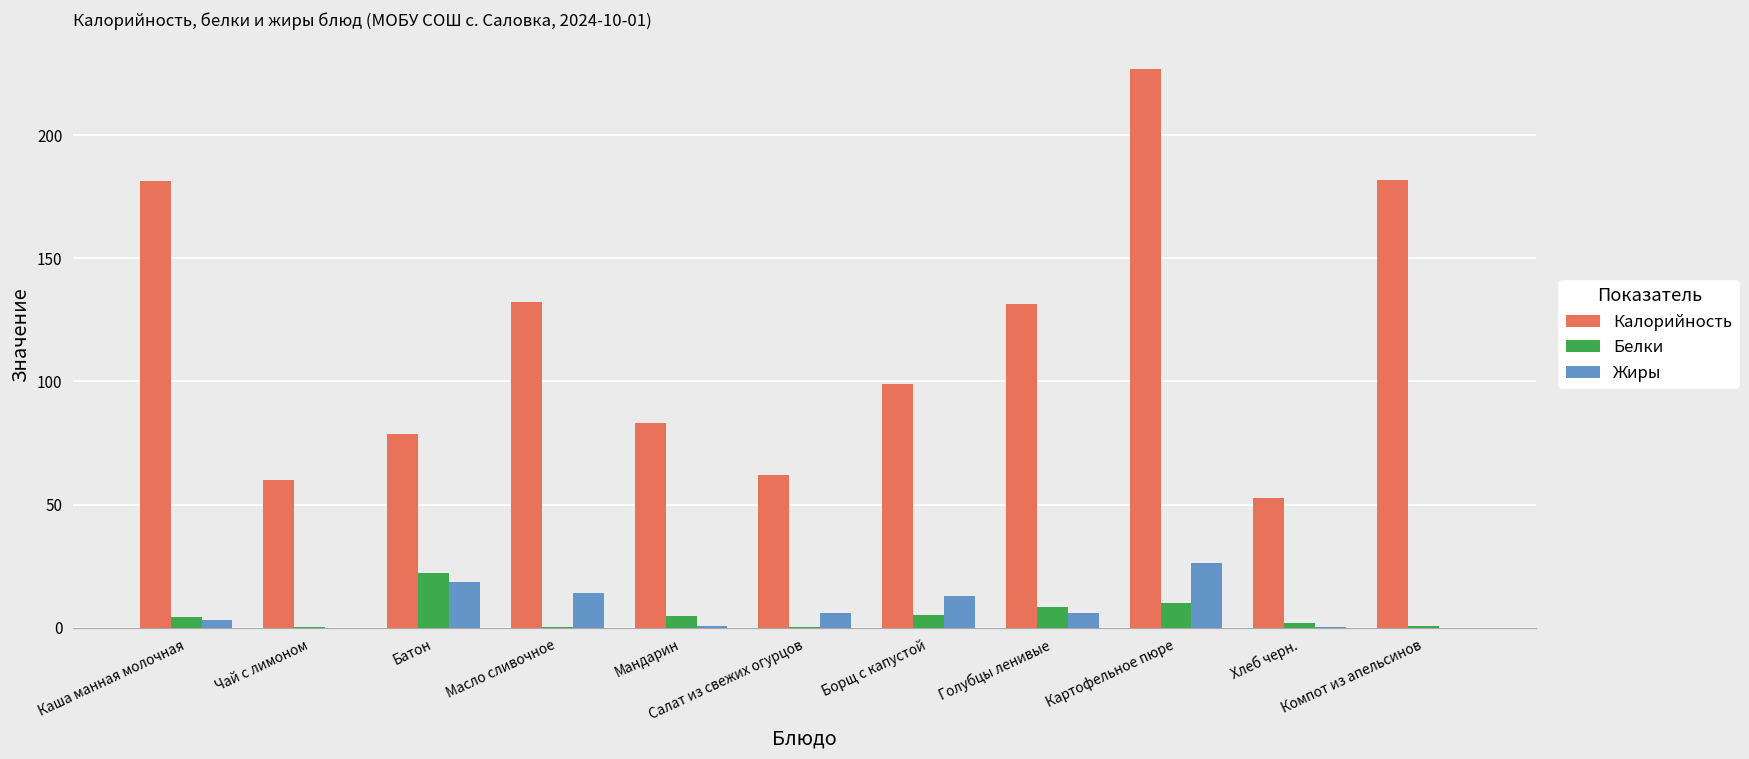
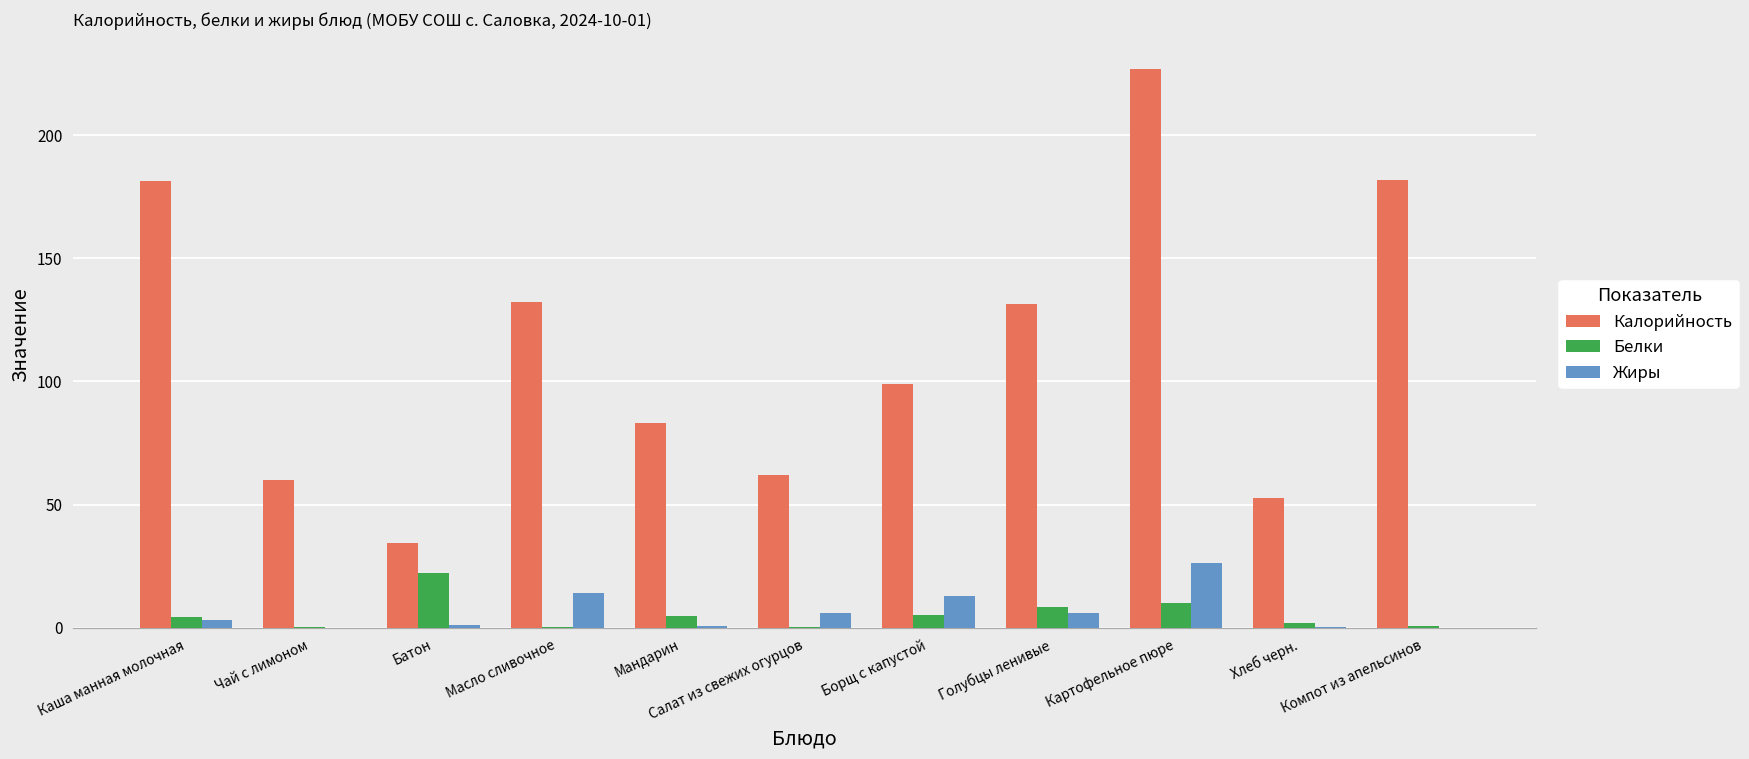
Калорийность, Батон: 79 -> 34
Жиры, Батон: 19 -> 1
